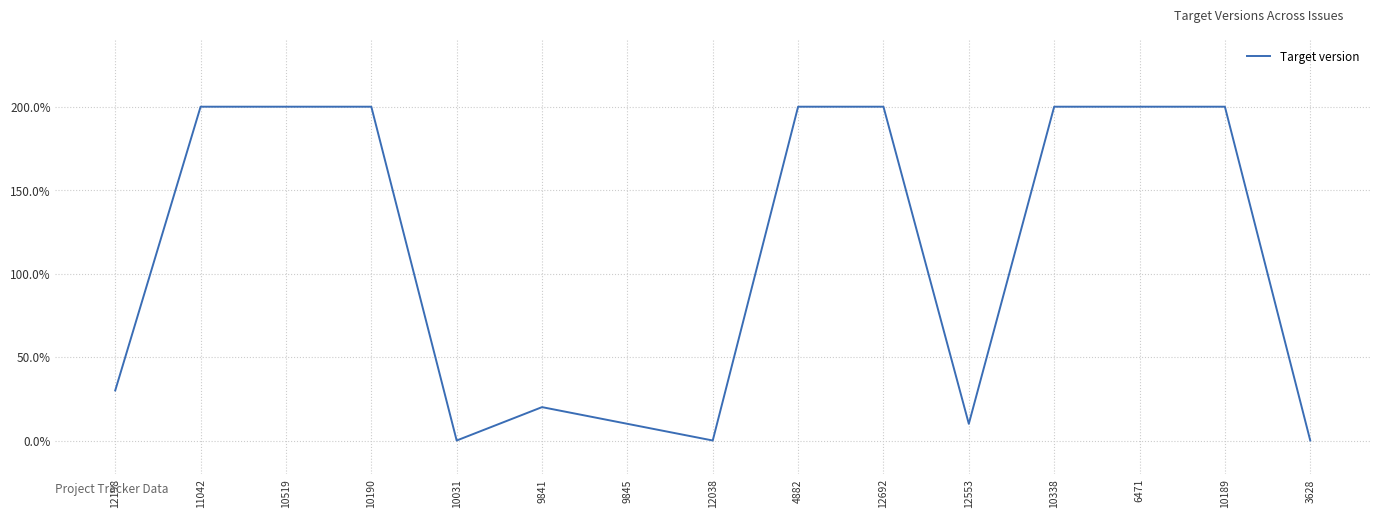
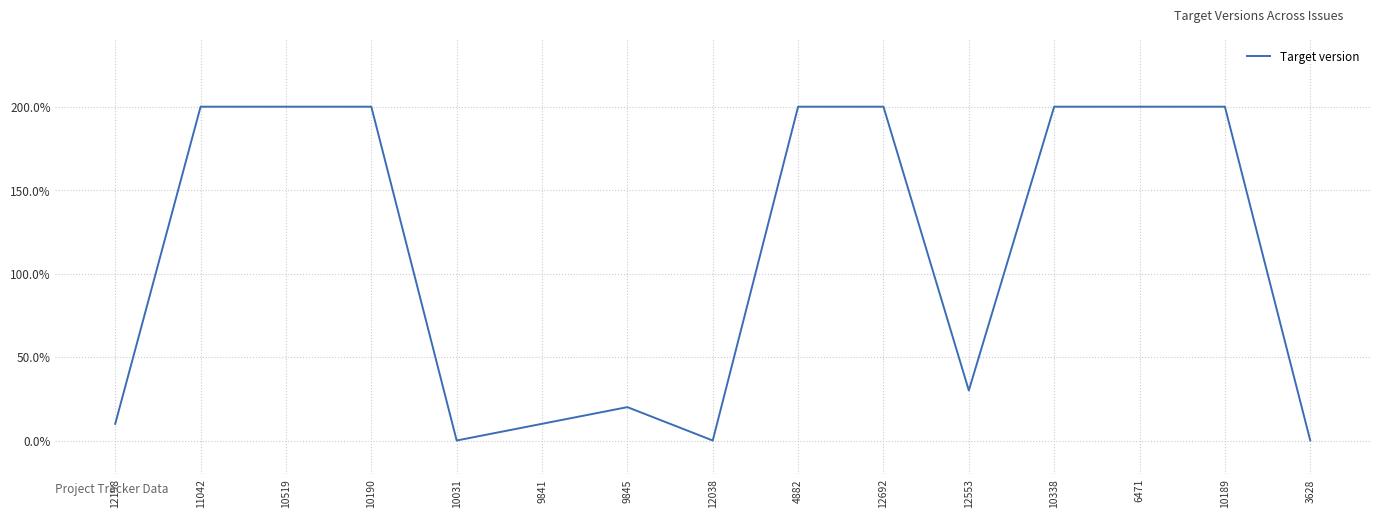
12198: 30% -> 10%
9841: 20% -> 10%
9845: 10% -> 20%
12553: 10% -> 30%
